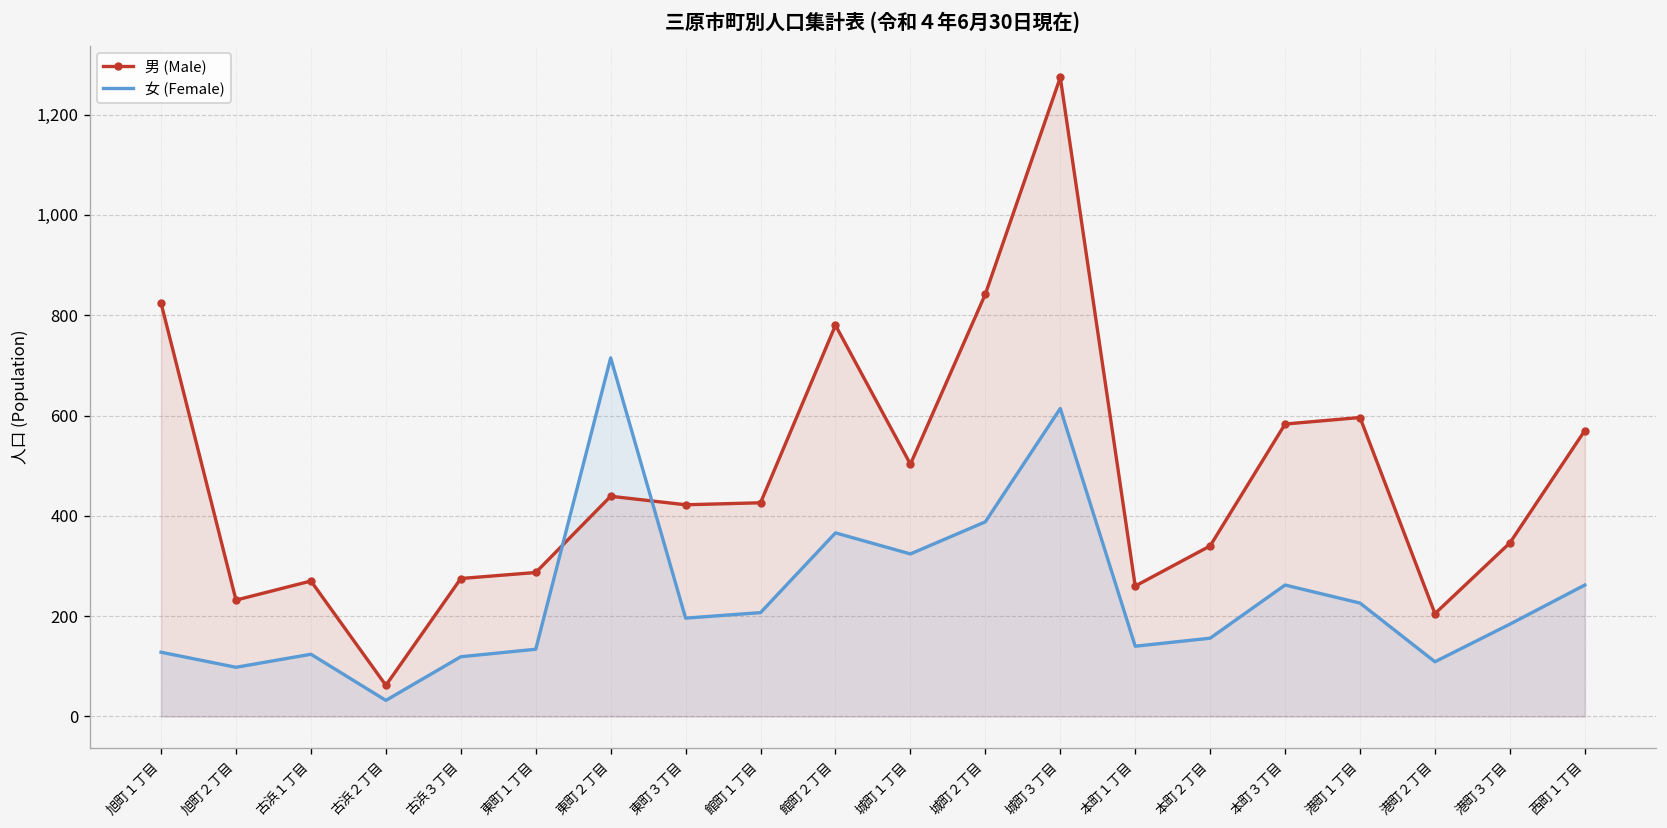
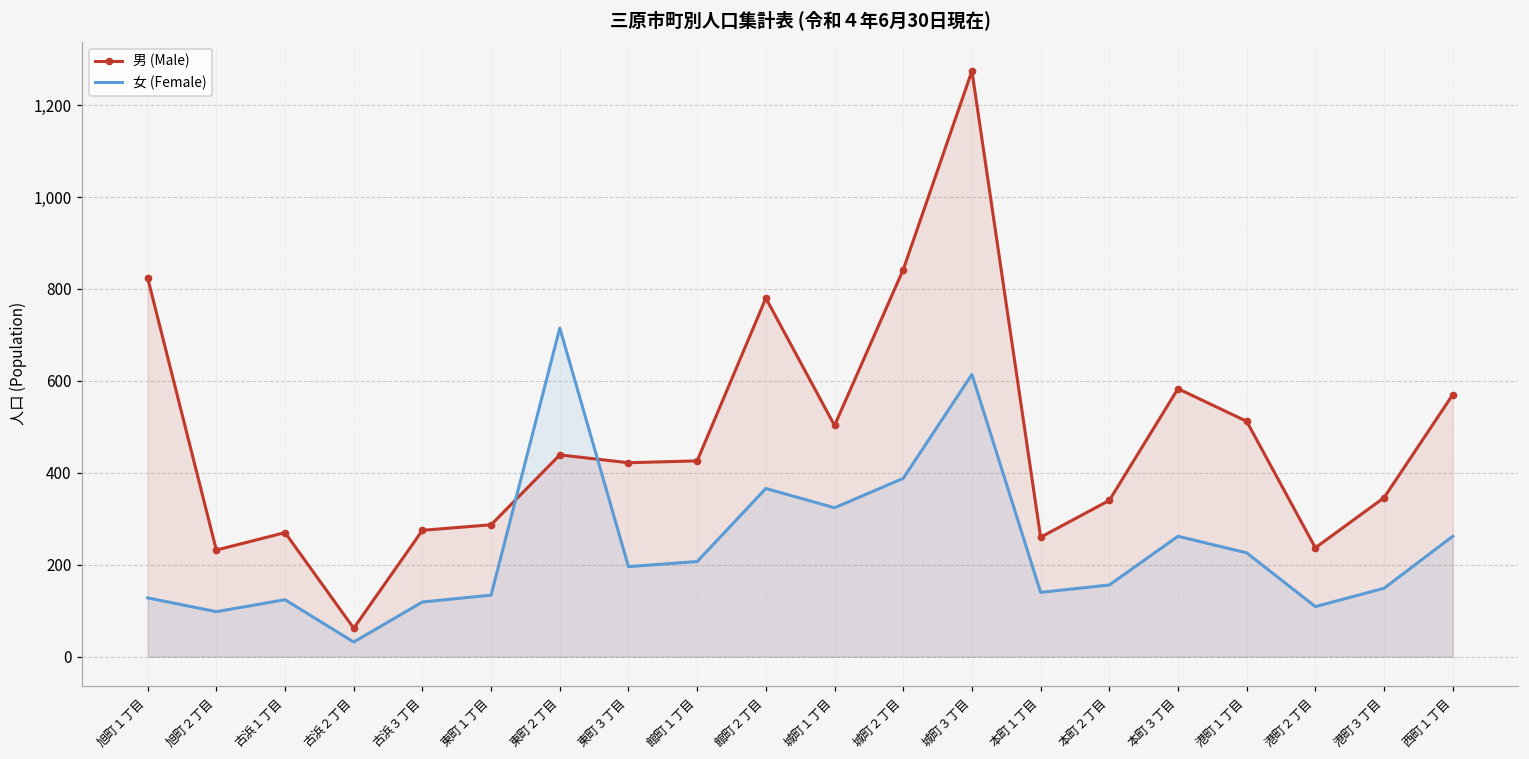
男 (Male), 港町１丁目: 600 -> 510
男 (Male), 港町２丁目: 210 -> 240
女 (Female), 港町３丁目: 180 -> 150
